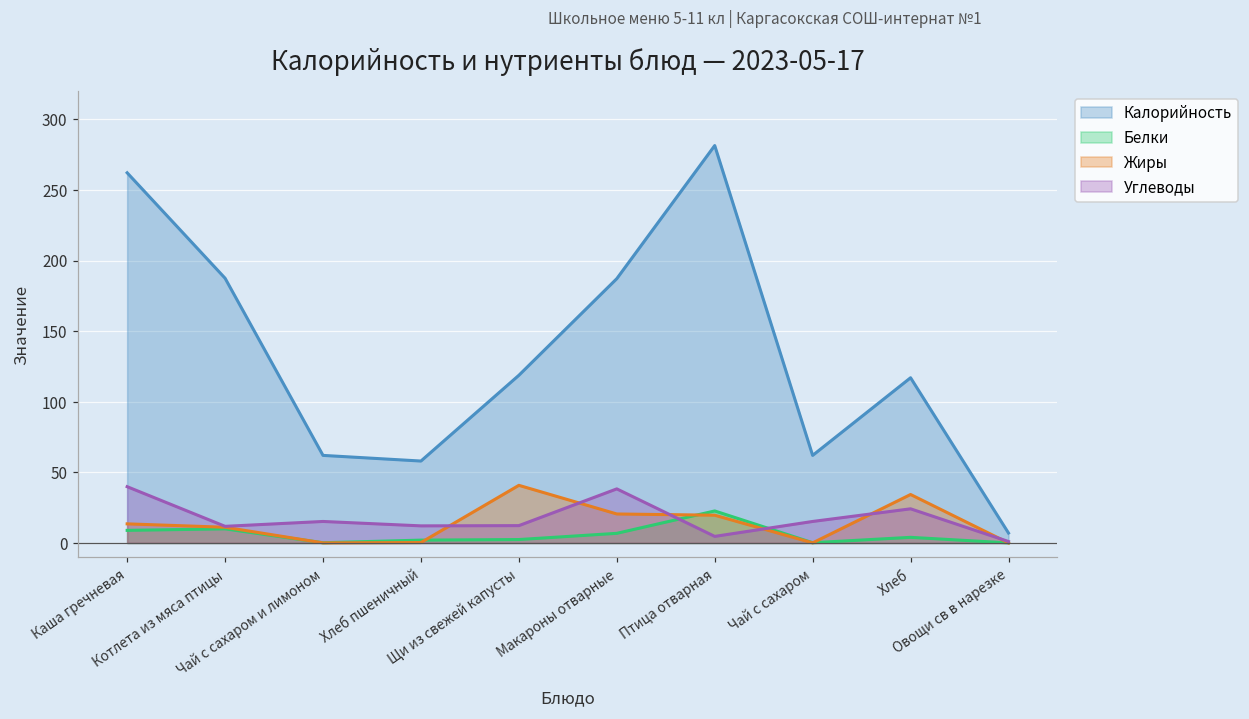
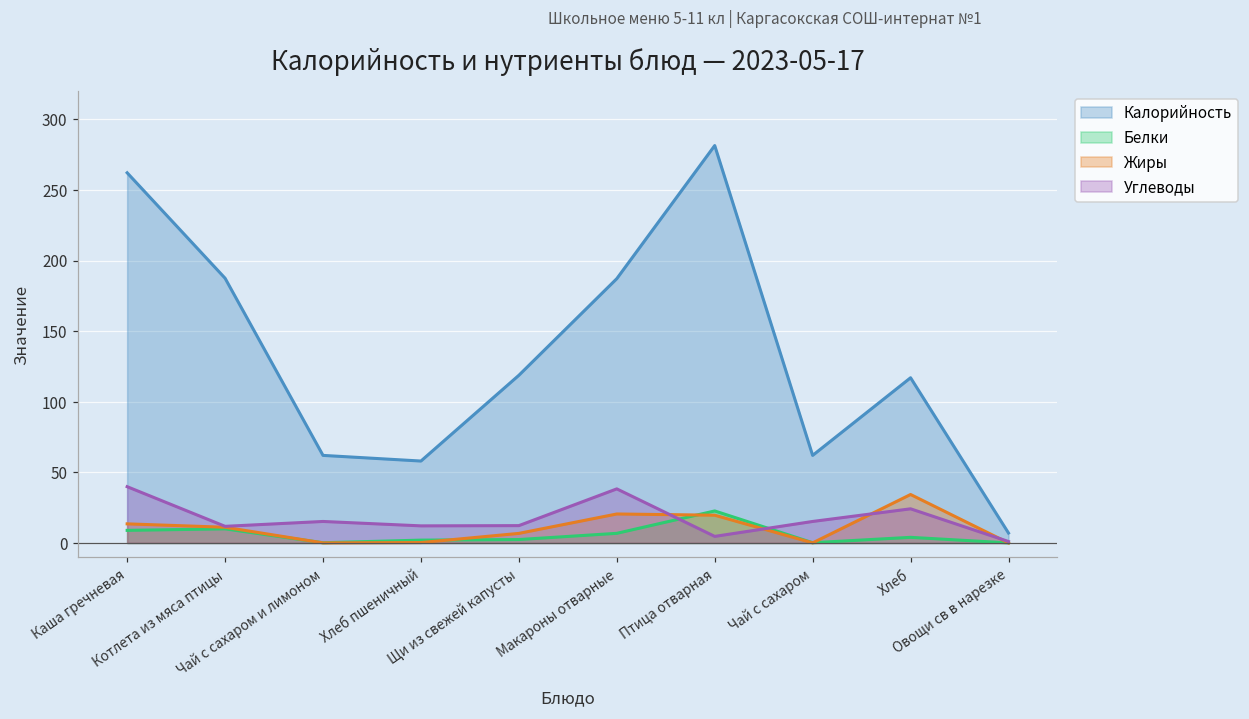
Жиры, Щи из свежей капусты: 41 -> 7
